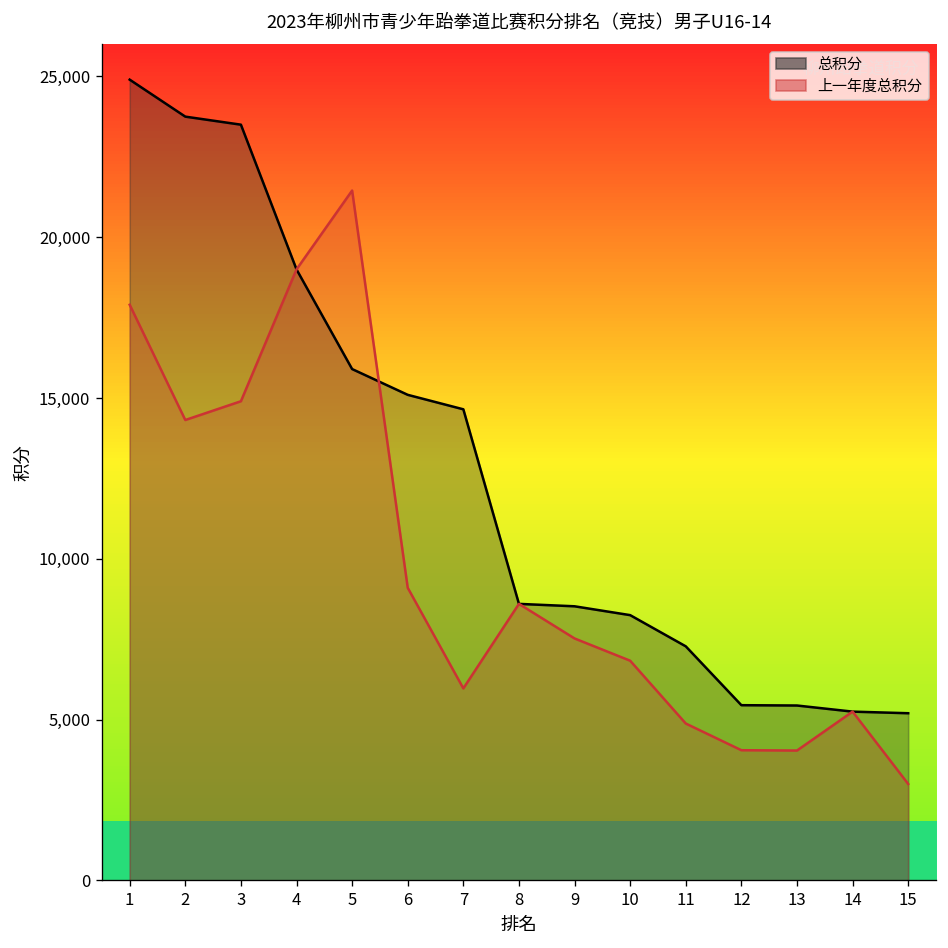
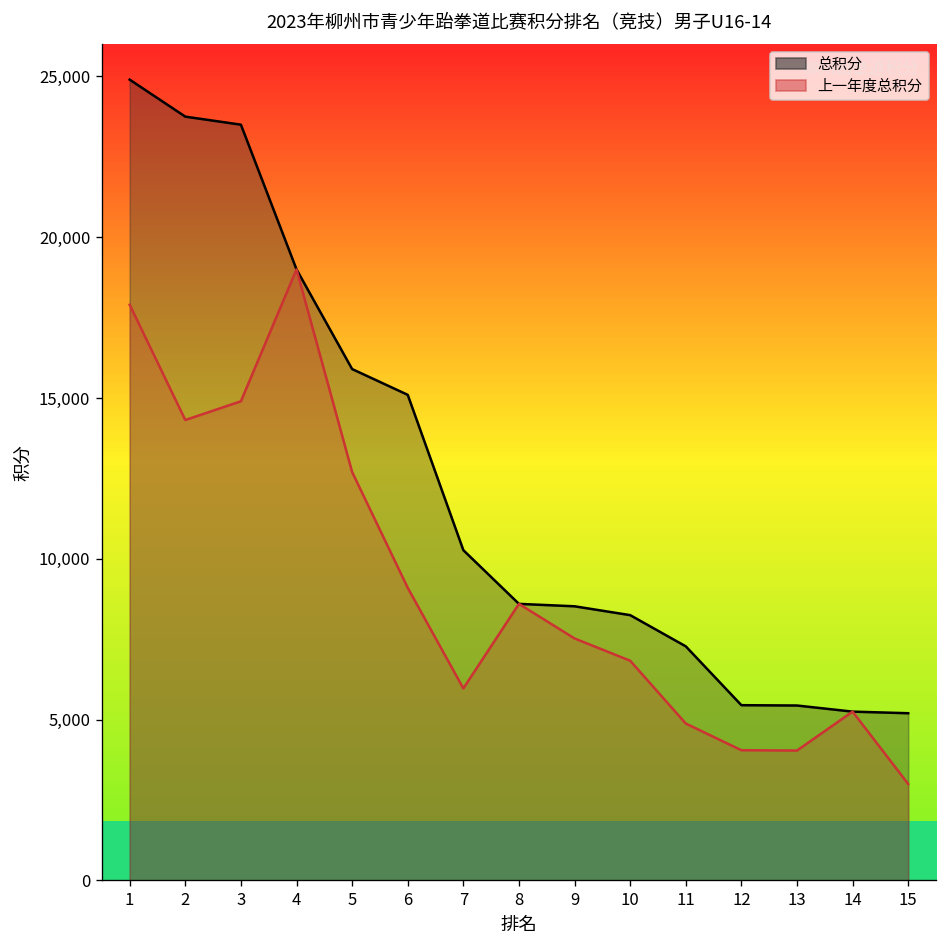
上一年度总积分, 5: 21,500 -> 12,700
总积分, 7: 14,700 -> 10,300
